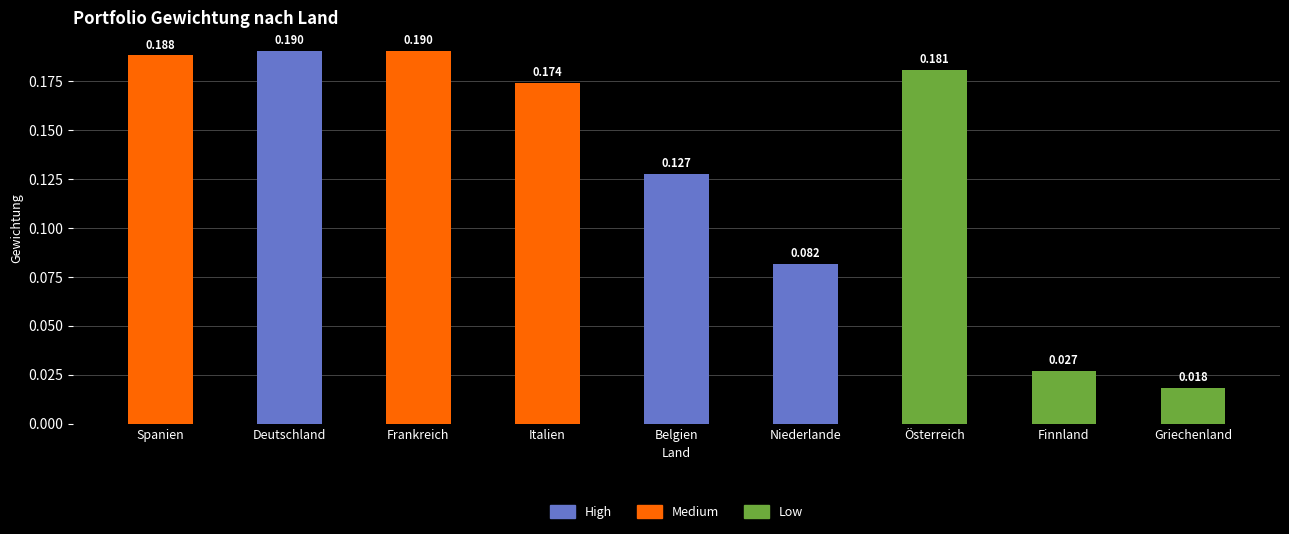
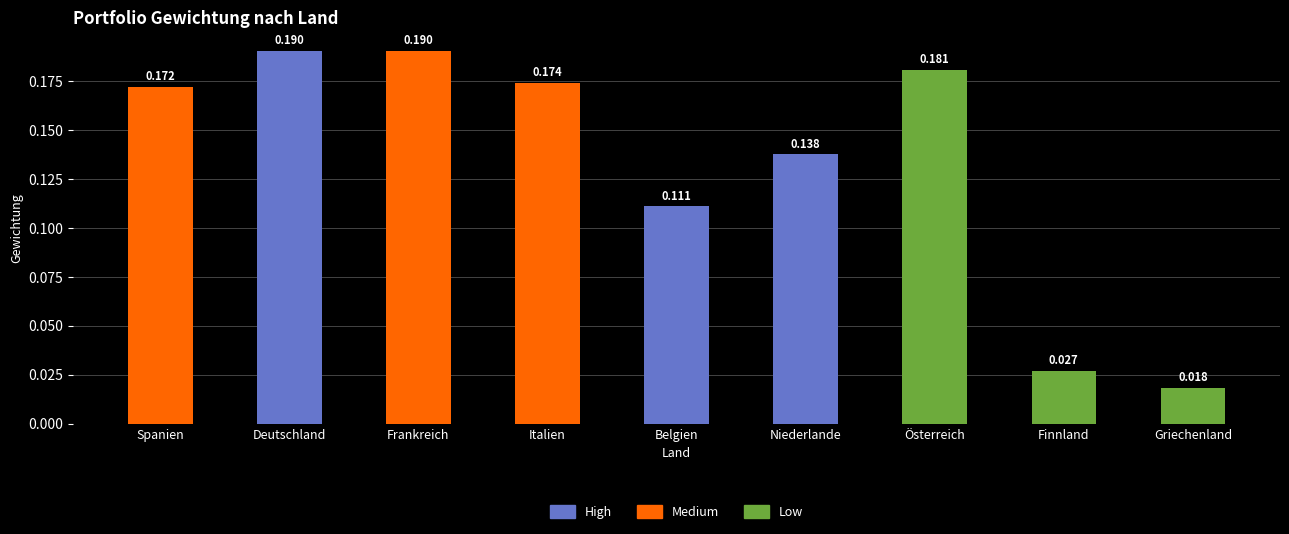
Spanien: 0.188 -> 0.172
Belgien: 0.127 -> 0.111
Niederlande: 0.082 -> 0.138
